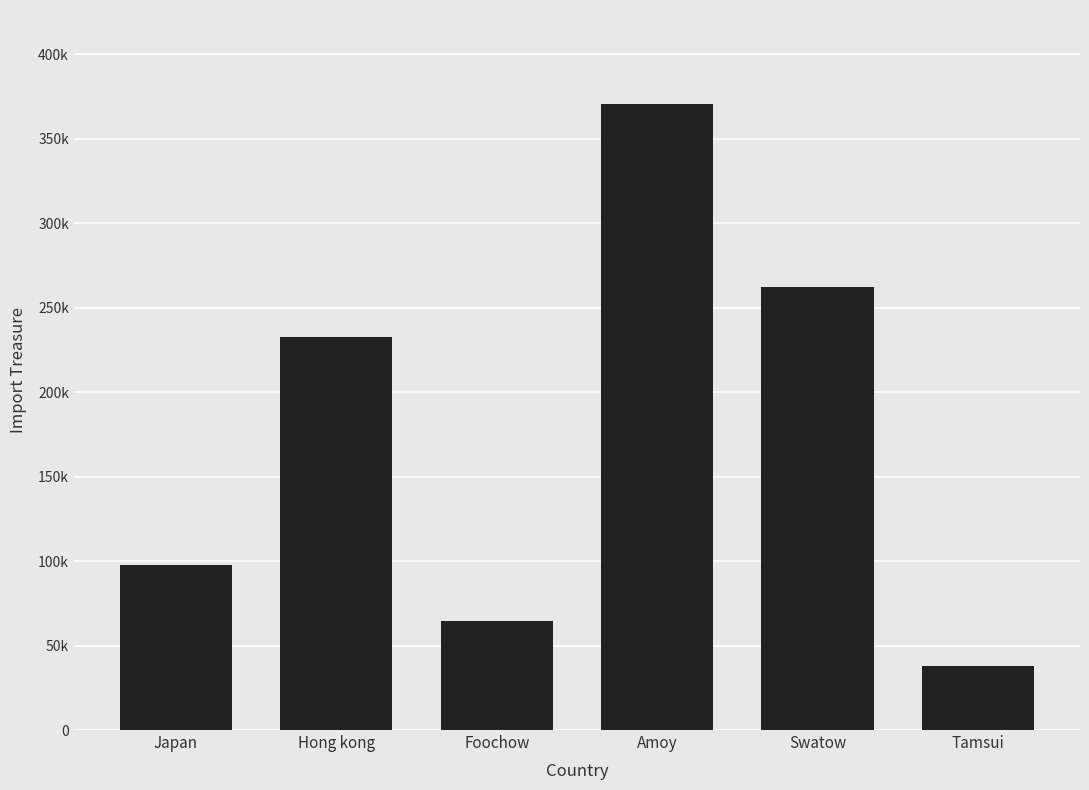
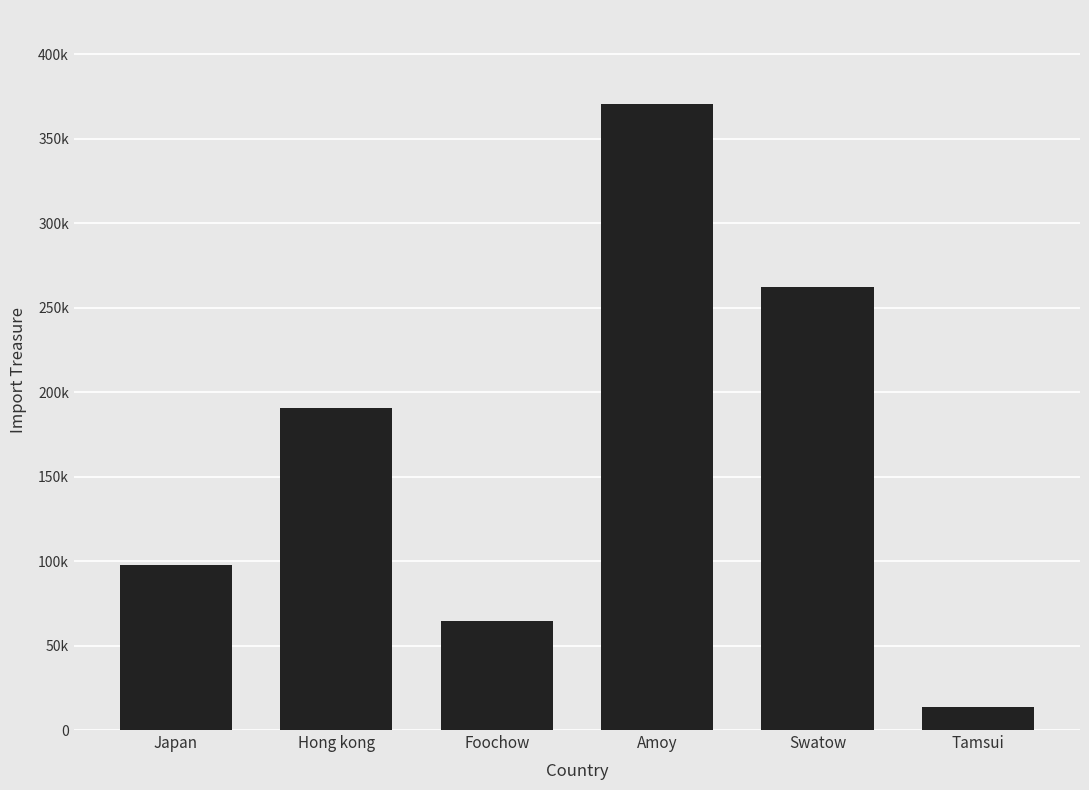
Hong kong: 233000 -> 190000
Tamsui: 38000 -> 14000
